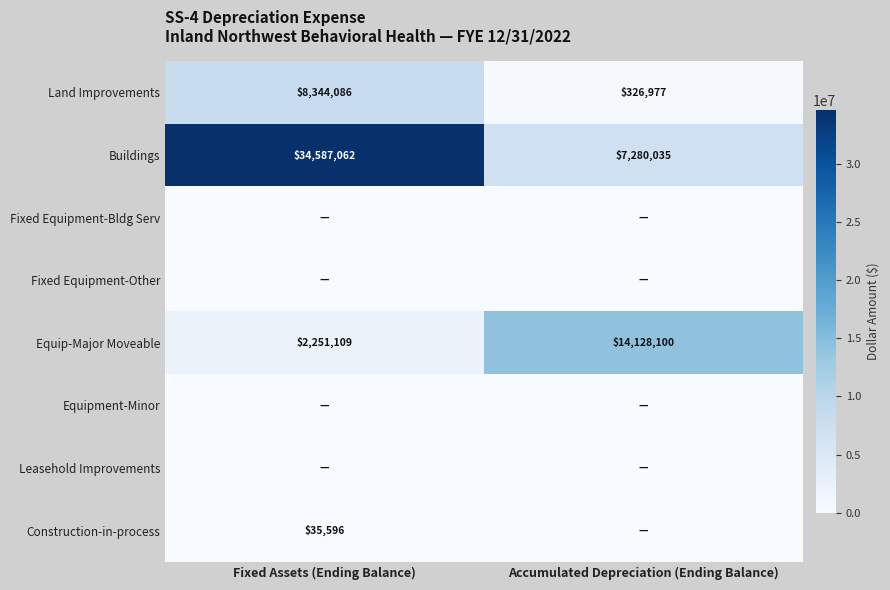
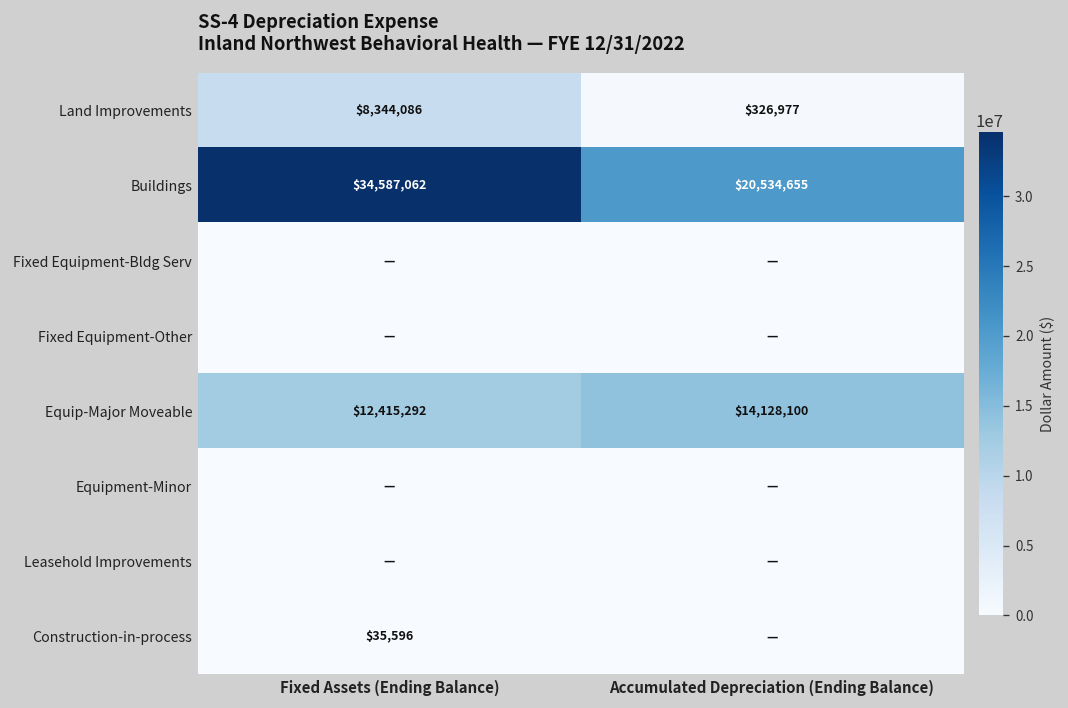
Buildings, Accumulated Depreciation (Ending Balance): $7,280,035 -> $20,534,655
Equip-Major Moveable, Fixed Assets (Ending Balance): $2,251,109 -> $12,415,292
